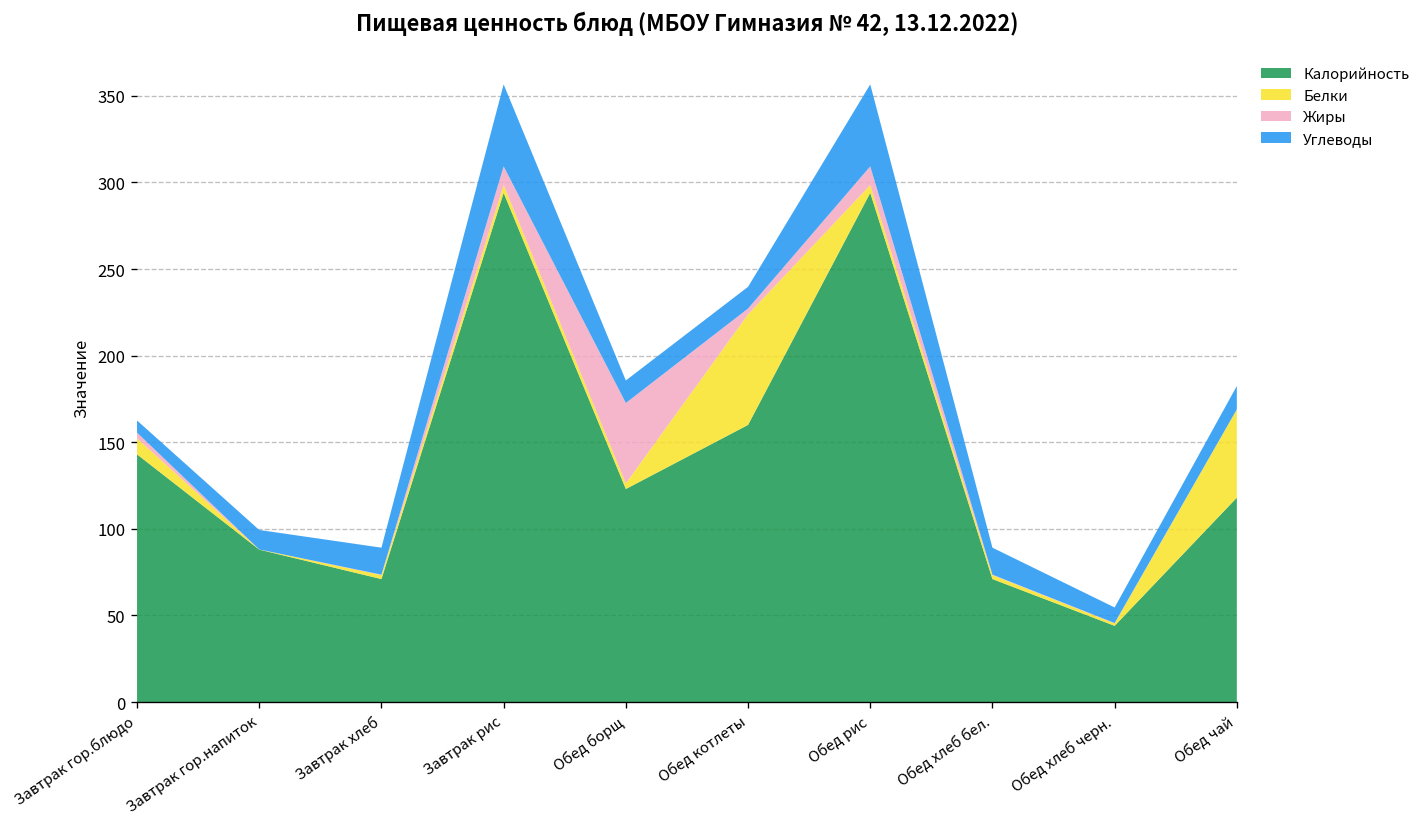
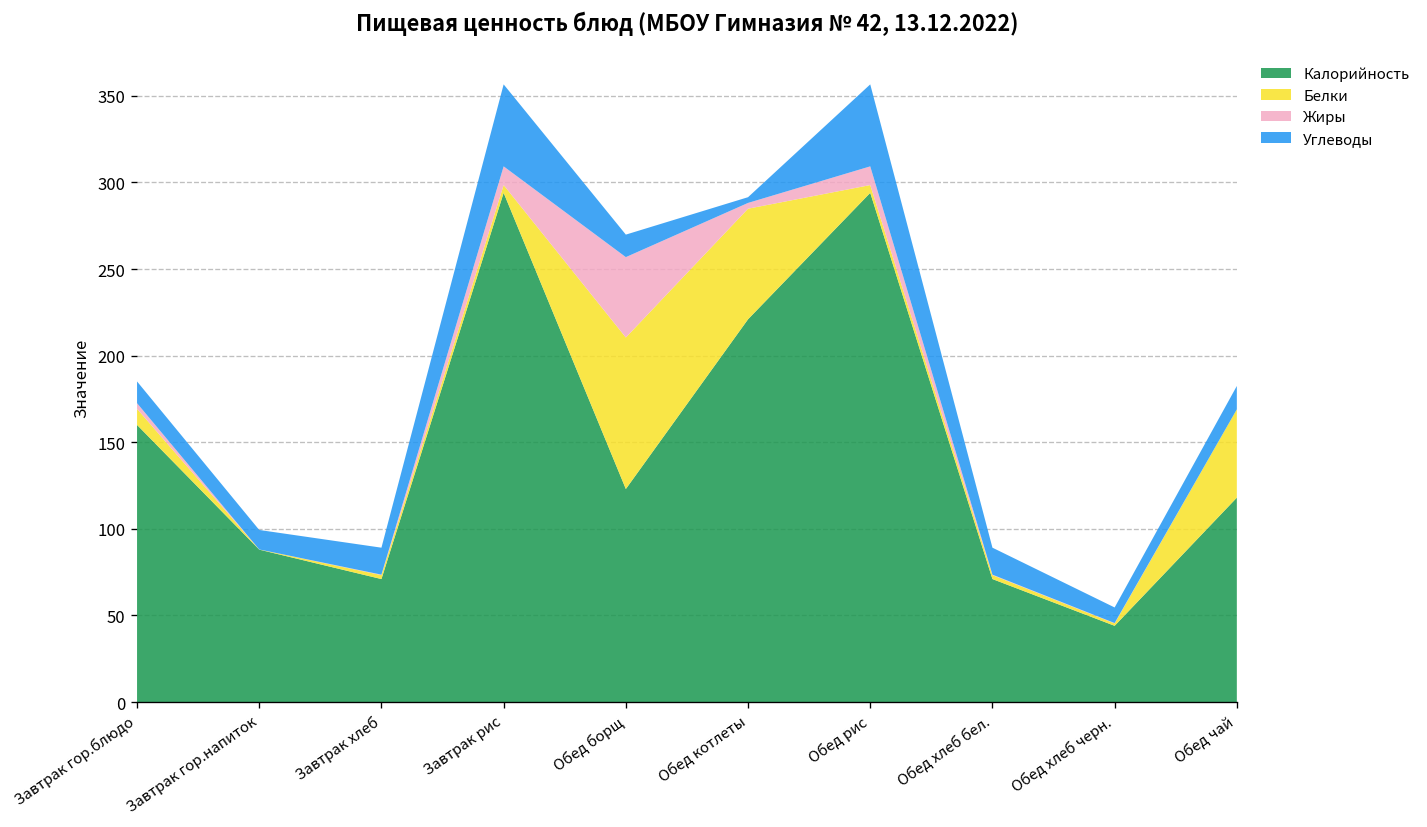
Калорийность, Завтрак гор.блюдо: 143 -> 160
Углеводы, Завтрак гор.блюдо: 7 -> 13
Белки, Обед борщ: 3 -> 87
Калорийность, Обед котлеты: 160 -> 221
Углеводы, Обед котлеты: 13 -> 3
